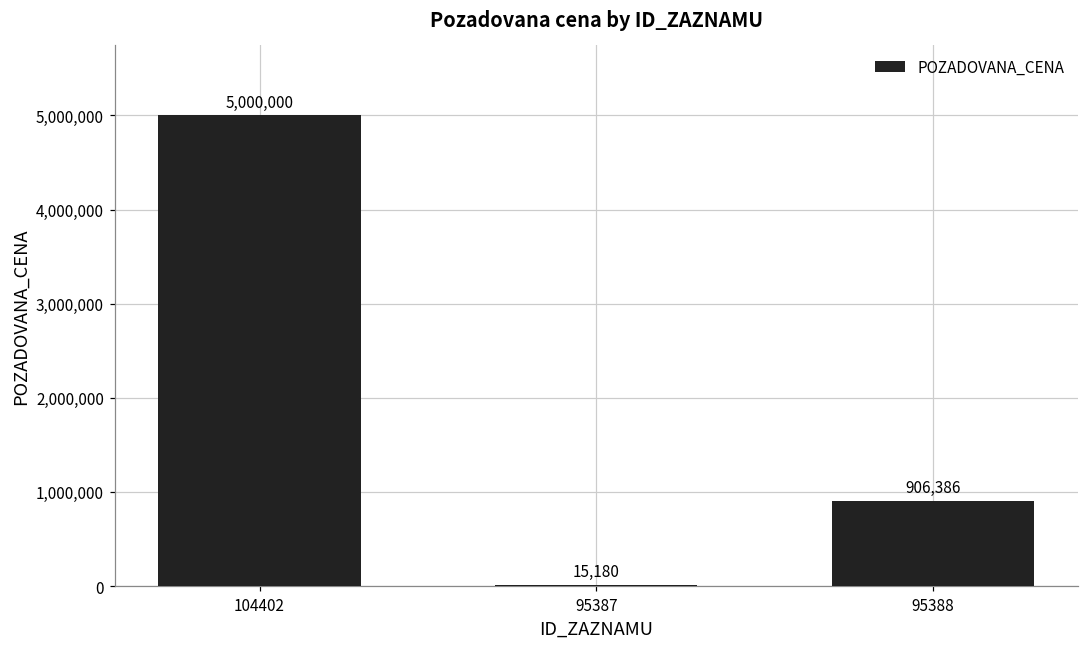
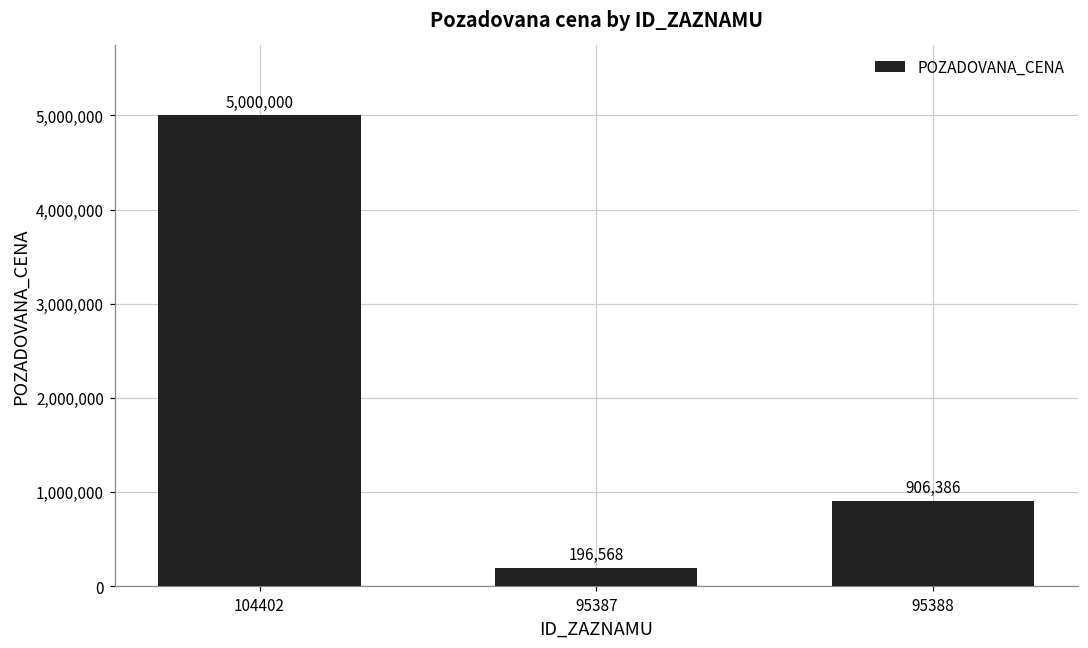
95387: 15,180 -> 196,568
